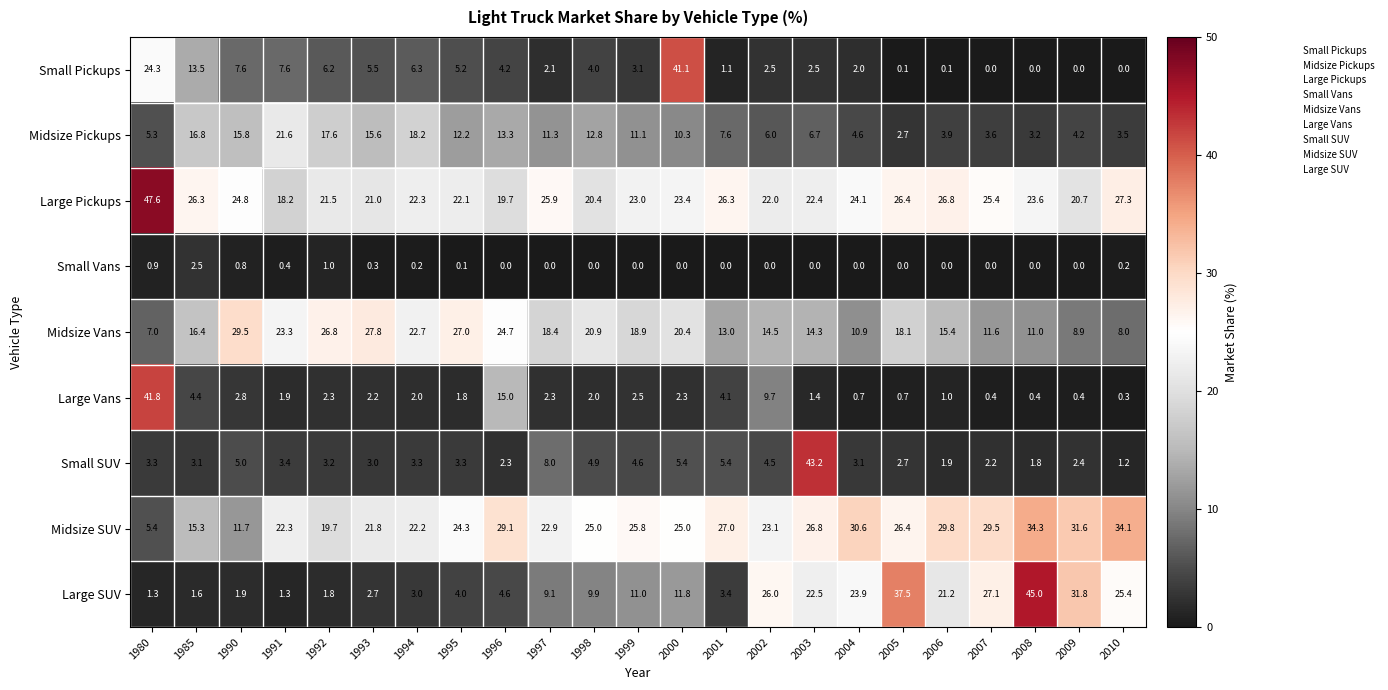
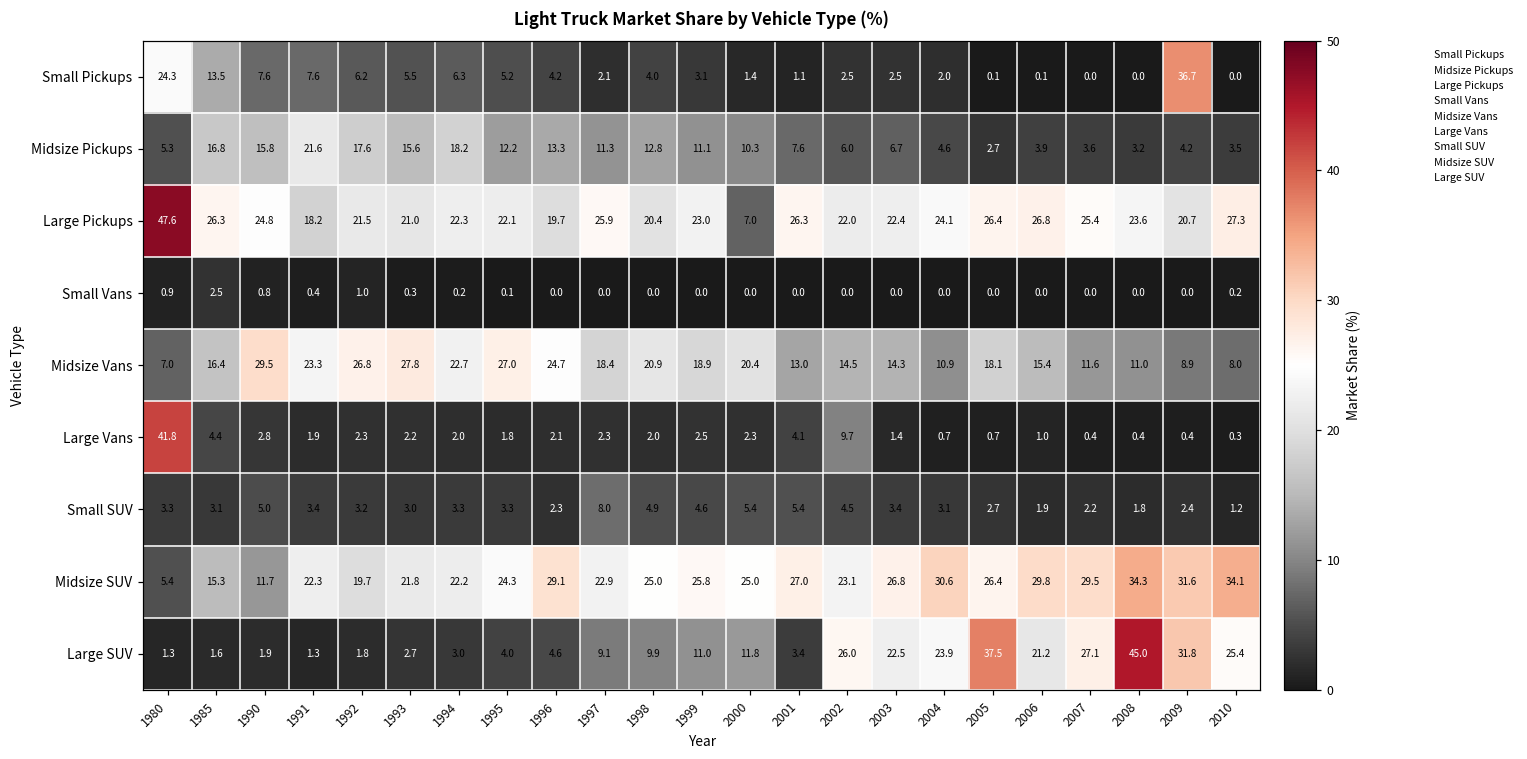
Small Pickups, 2000: 41.1 -> 1.4
Small Pickups, 2009: 0.0 -> 36.7
Large Pickups, 2000: 23.4 -> 7.0
Large Vans, 1996: 15.0 -> 2.1
Small SUV, 2003: 43.2 -> 3.4
